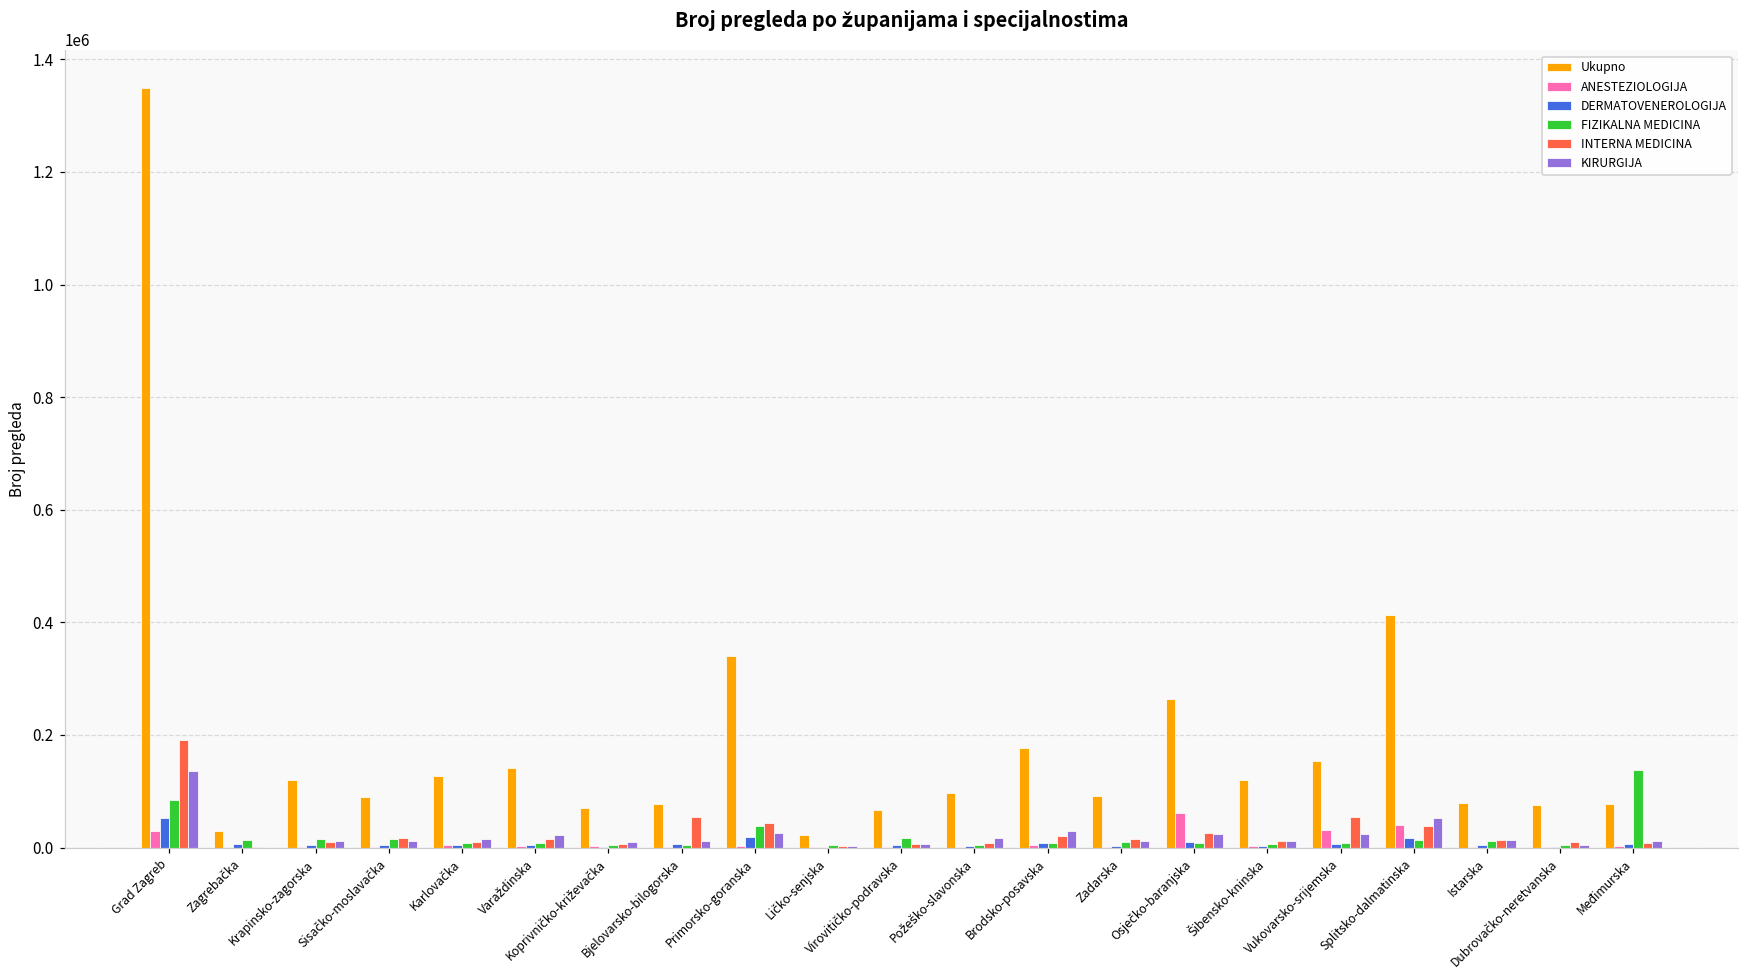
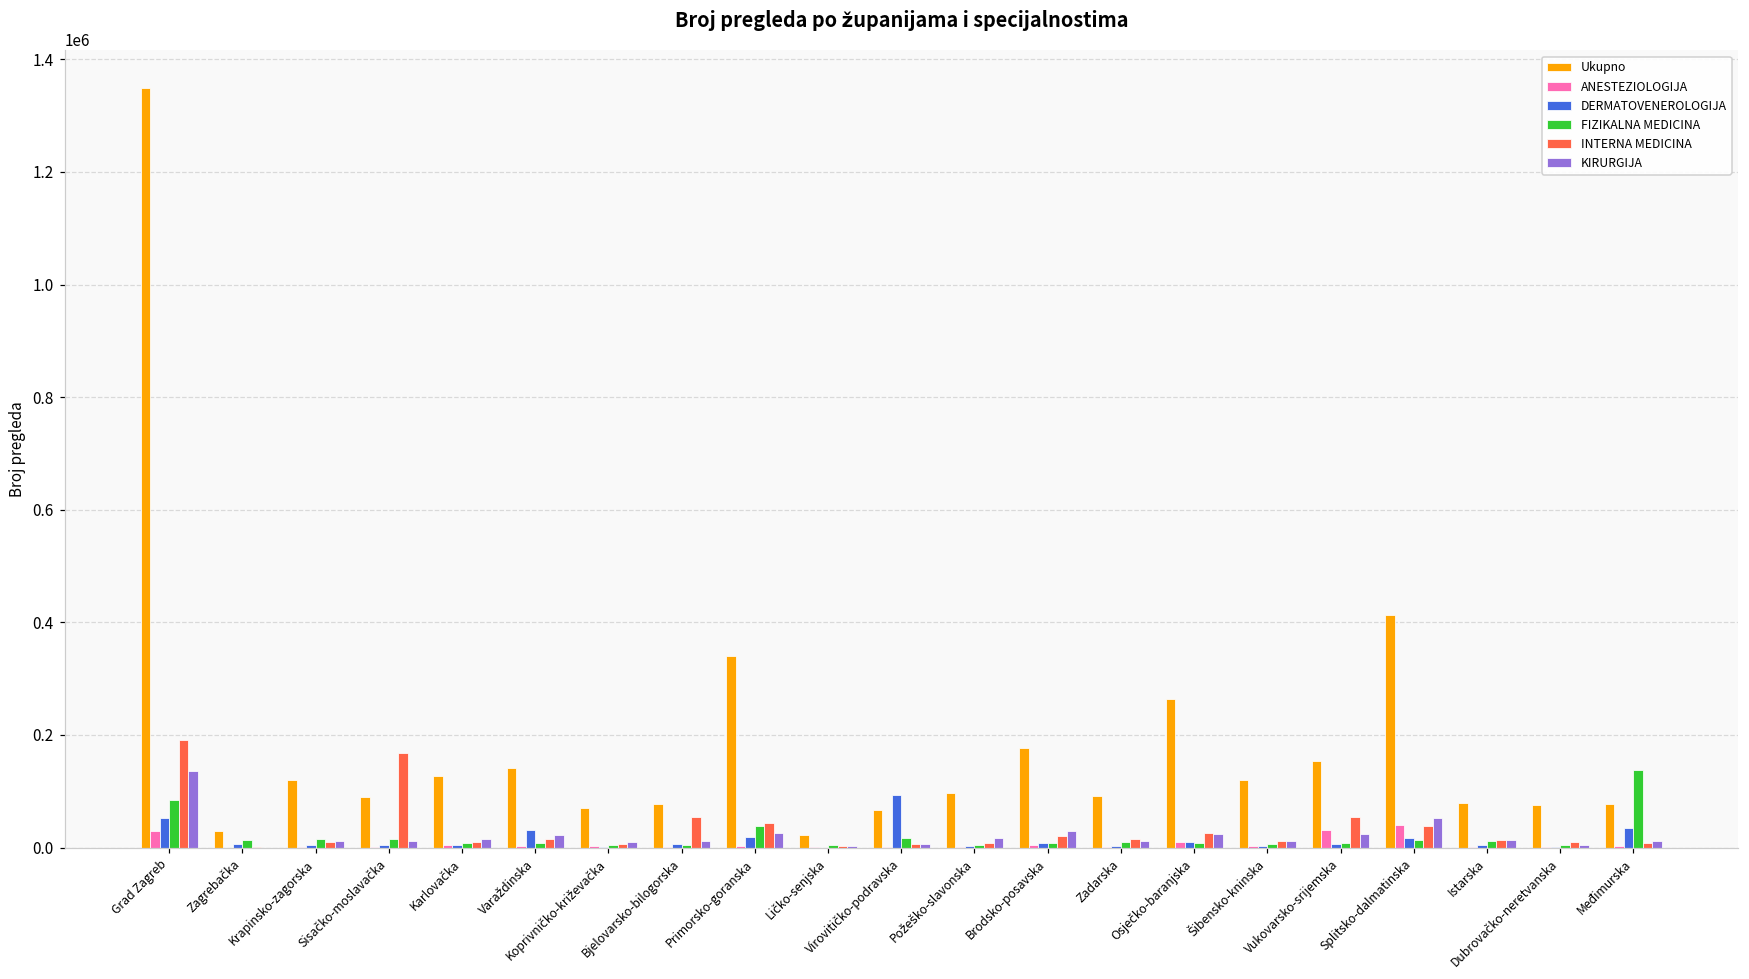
INTERNA MEDICINA, Sisačko-moslavačka: 20000 -> 170000
DERMATOVENEROLOGIJA, Varaždinska: 0 -> 30000
DERMATOVENEROLOGIJA, Virovitičko-podravska: 0 -> 90000
ANESTEZIOLOGIJA, Osječko-baranjska: 60000 -> 10000
DERMATOVENEROLOGIJA, Međimurska: 10000 -> 30000
